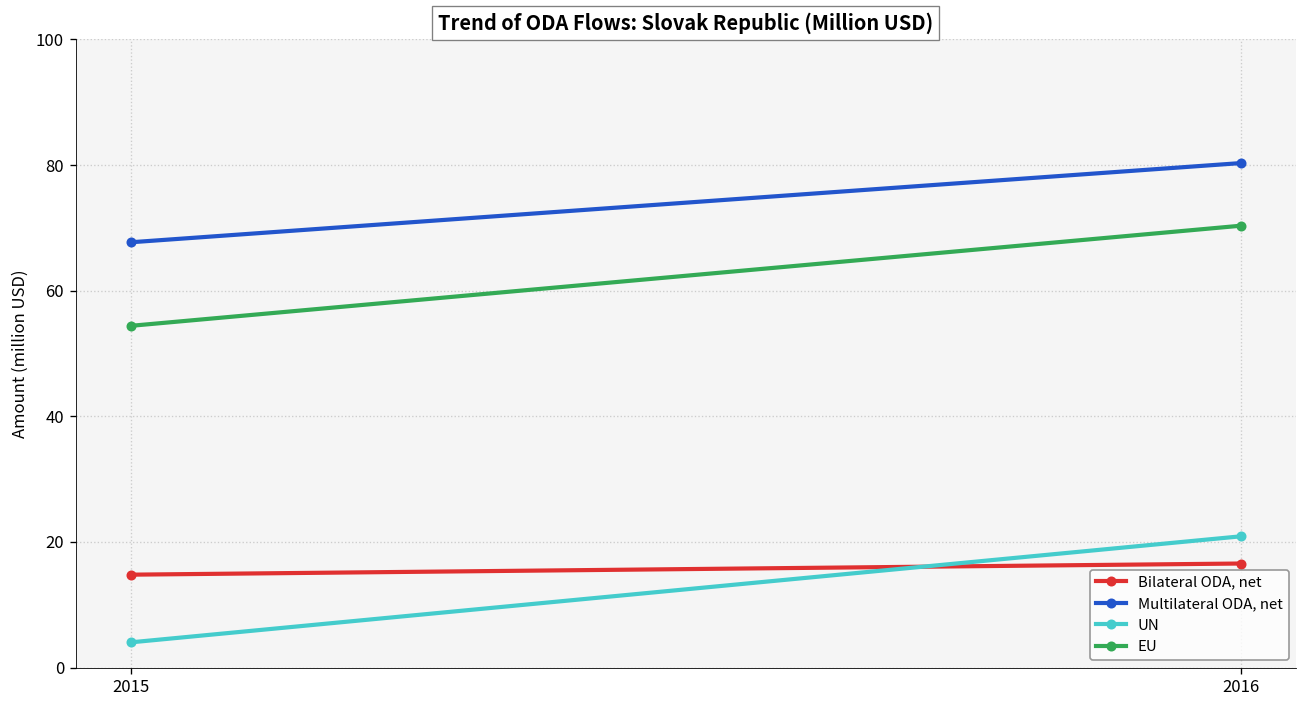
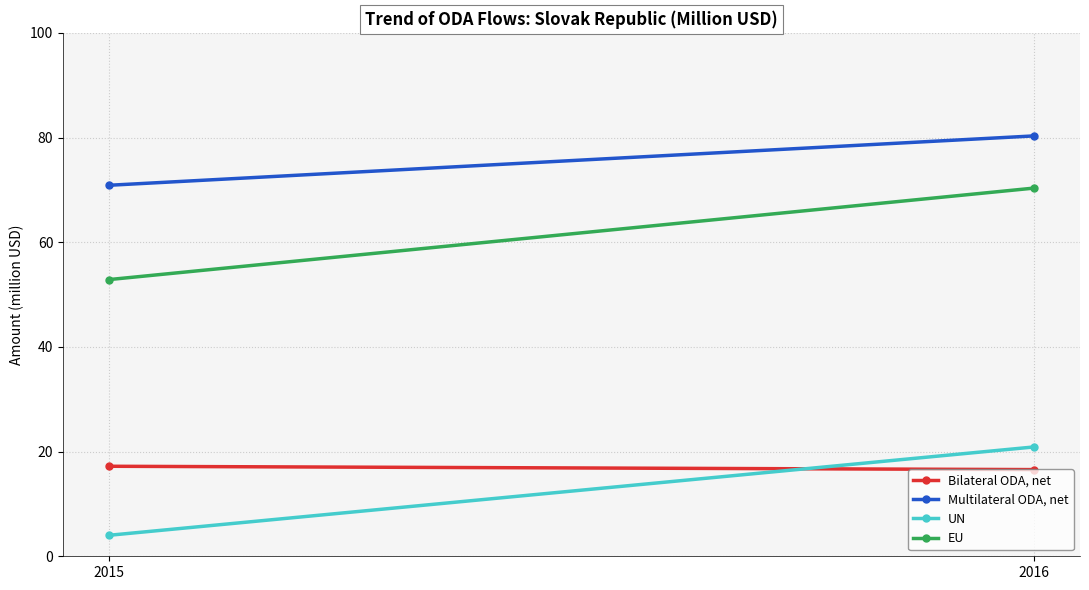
Bilateral ODA, net, 2015: 15 -> 17
Multilateral ODA, net, 2015: 68 -> 71
EU, 2015: 54 -> 53
